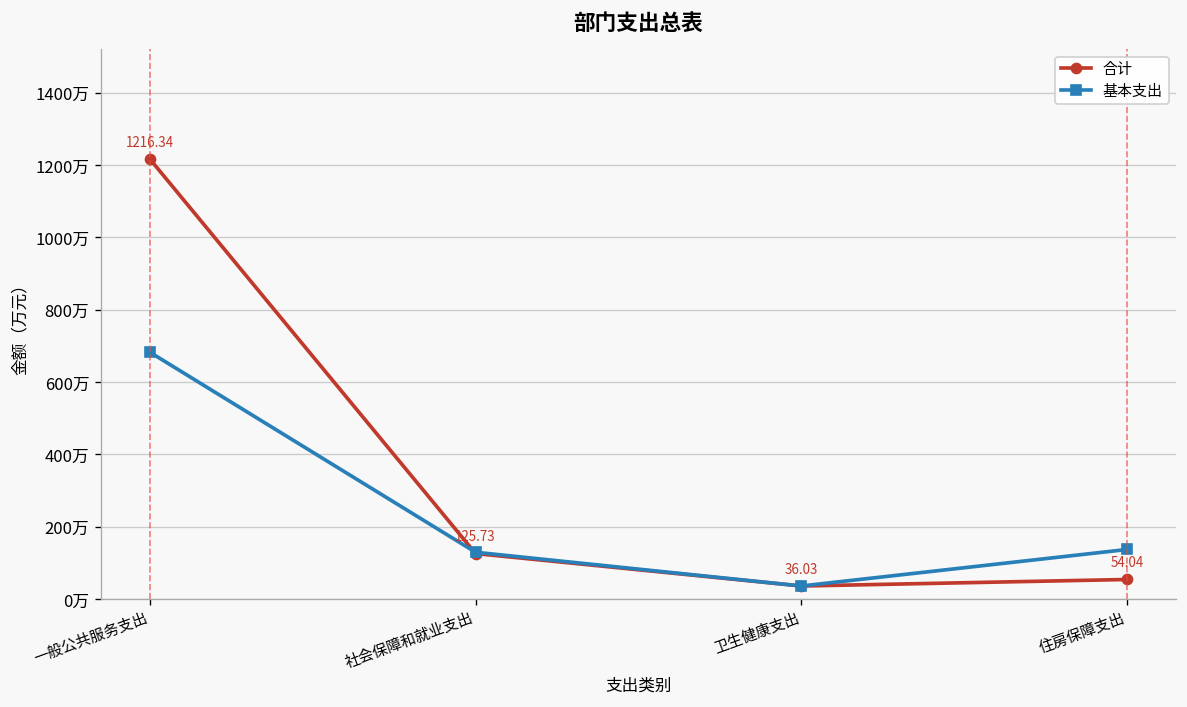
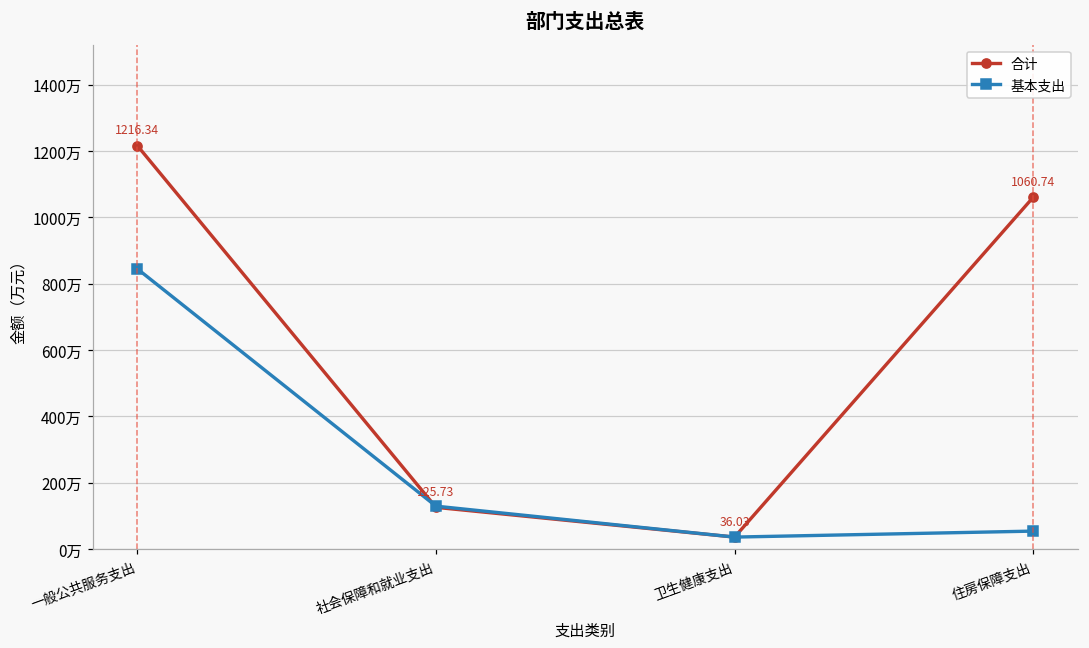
基本支出, 一般公共服务支出: 680万 -> 840万
合计, 住房保障支出: 54.04 -> 1060.74
基本支出, 住房保障支出: 140万 -> 50万
